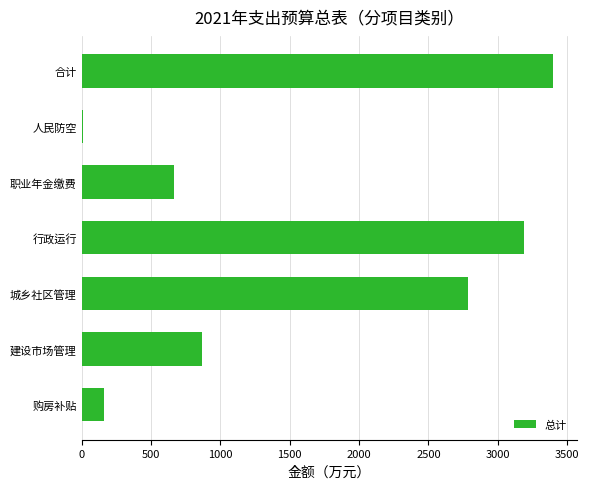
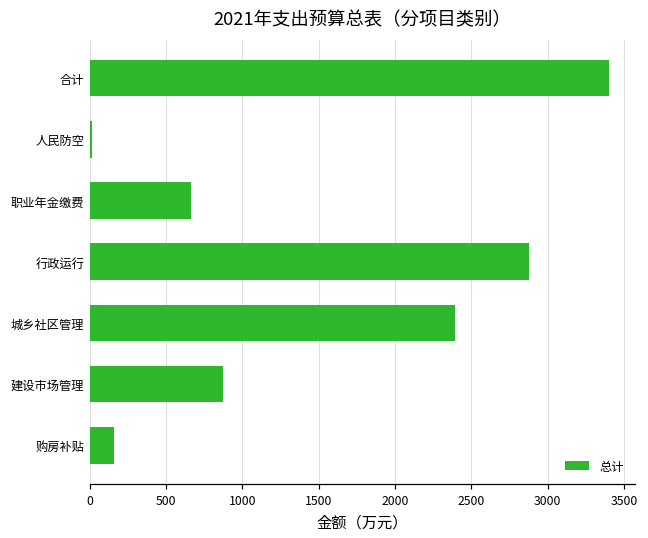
行政运行: 3190 -> 2880
城乡社区管理: 2790 -> 2390
